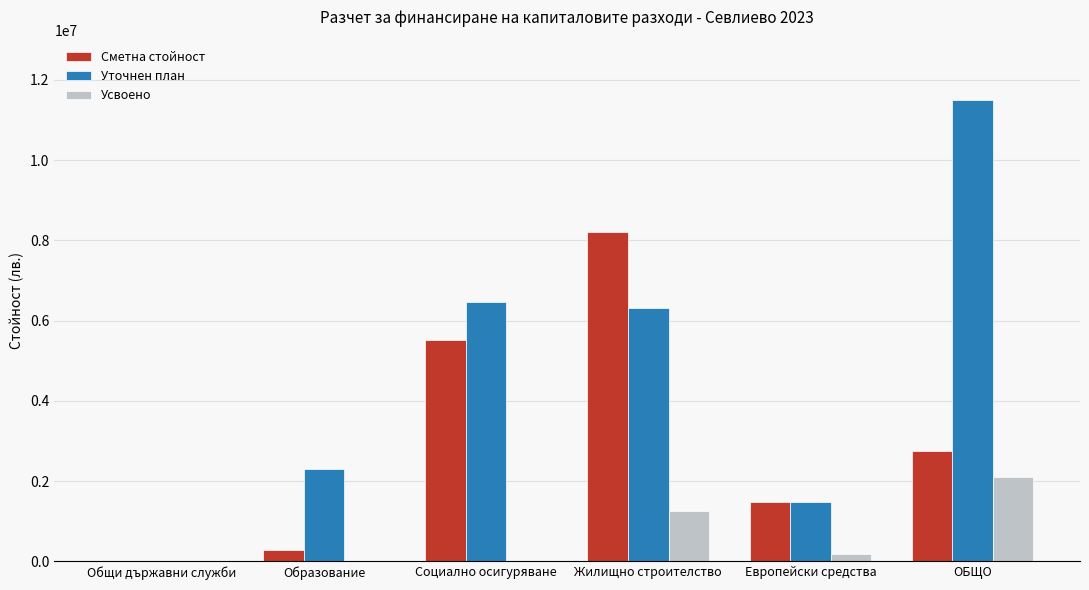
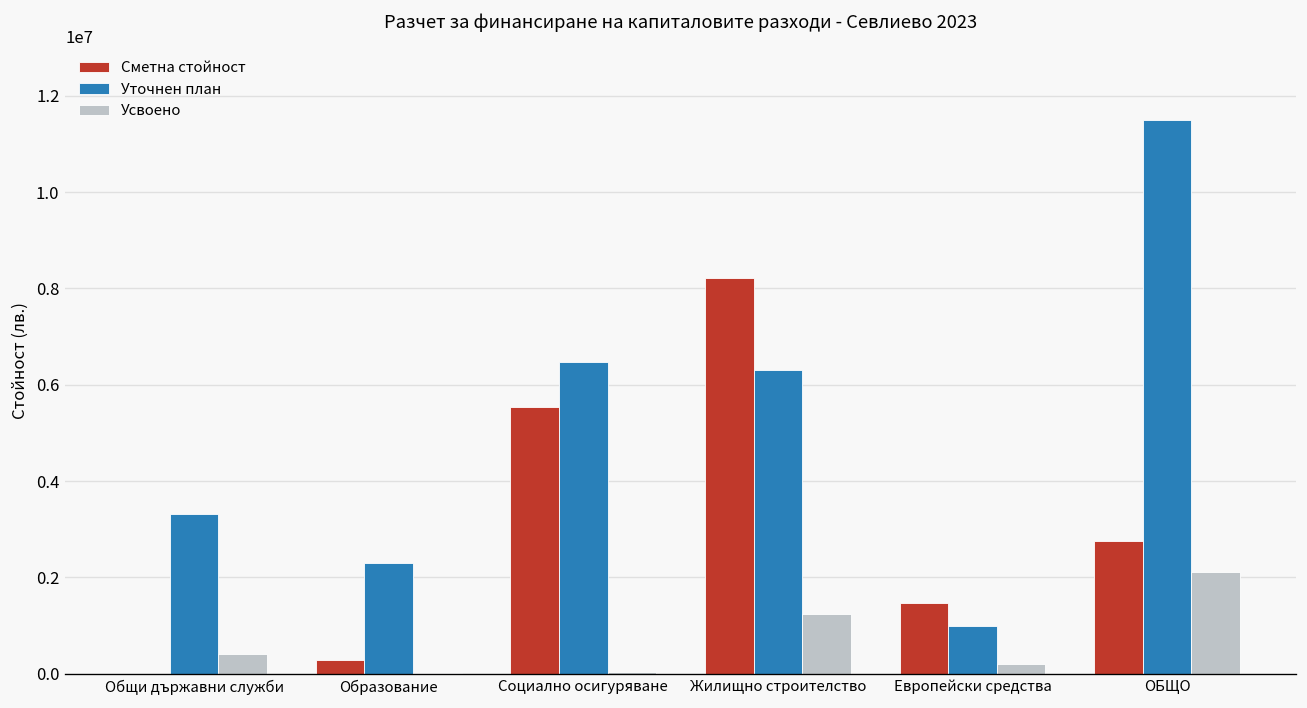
Уточнен план, Общи държавни служби: 0 -> 3300000
Усвоено, Общи държавни служби: 0 -> 400000
Уточнен план, Европейски средства: 1500000 -> 1000000
